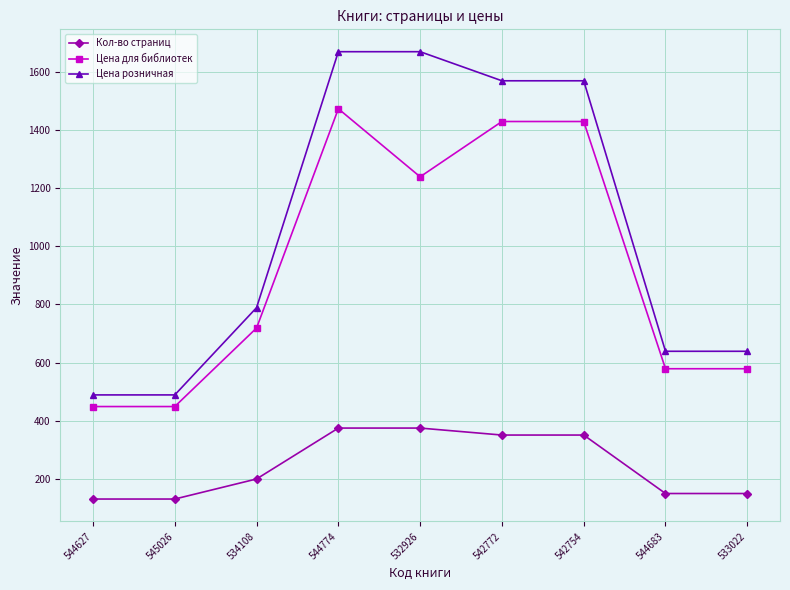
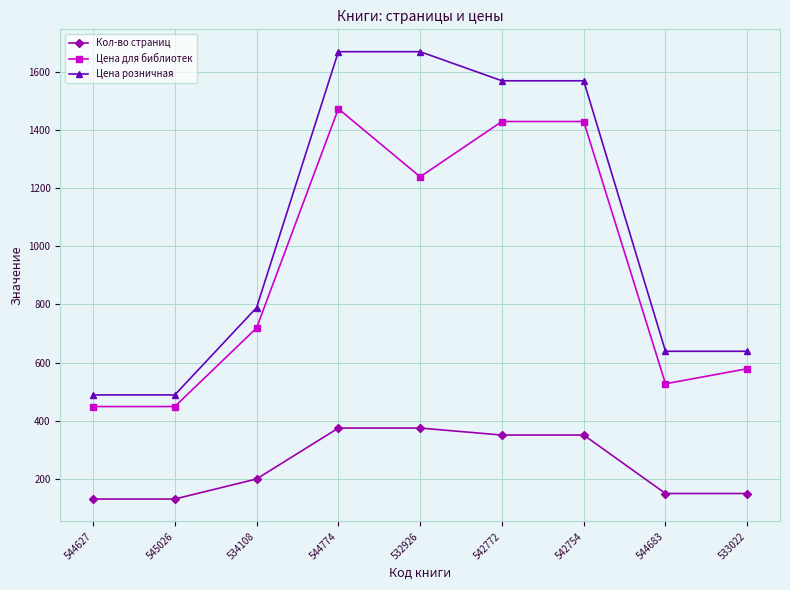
Цена для библиотек, 544683: 580 -> 530
